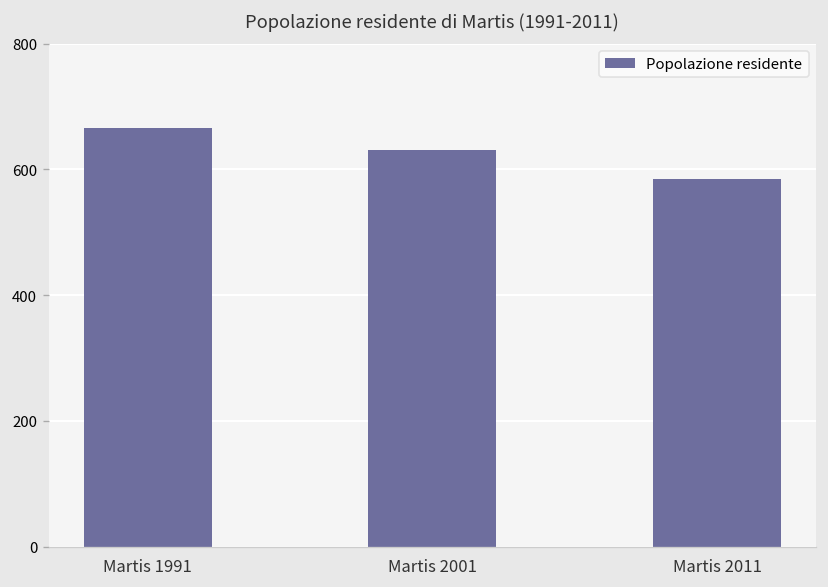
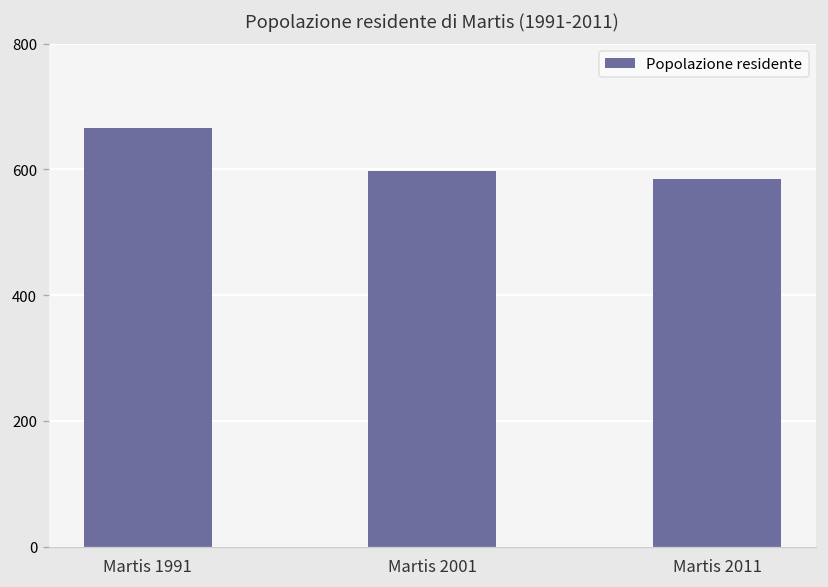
Martis 2001: 630 -> 600
